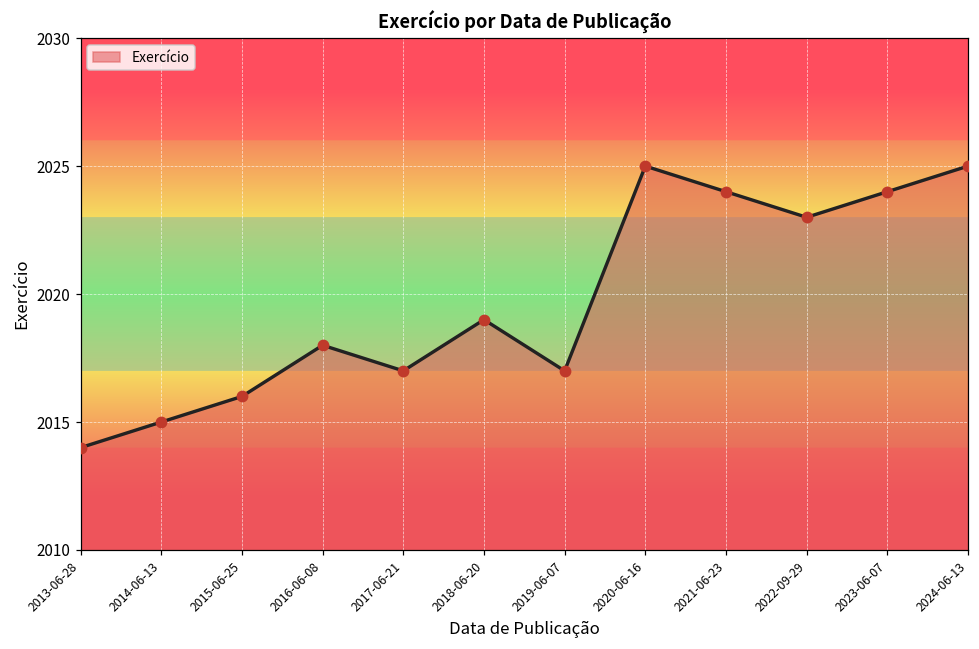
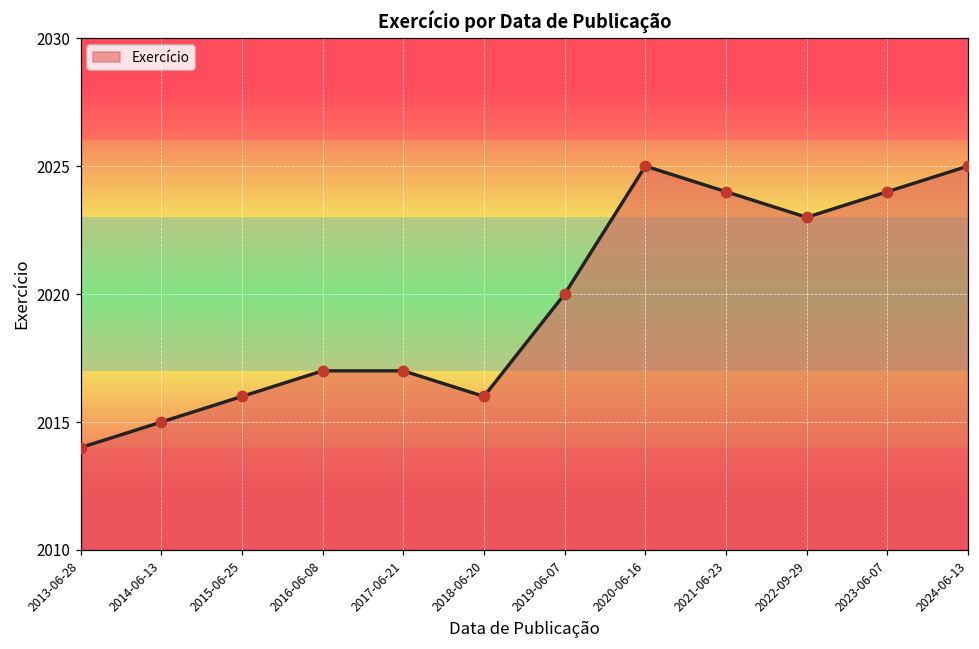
2016-06-08: 2018 -> 2017
2018-06-20: 2019 -> 2016
2019-06-07: 2017 -> 2020
